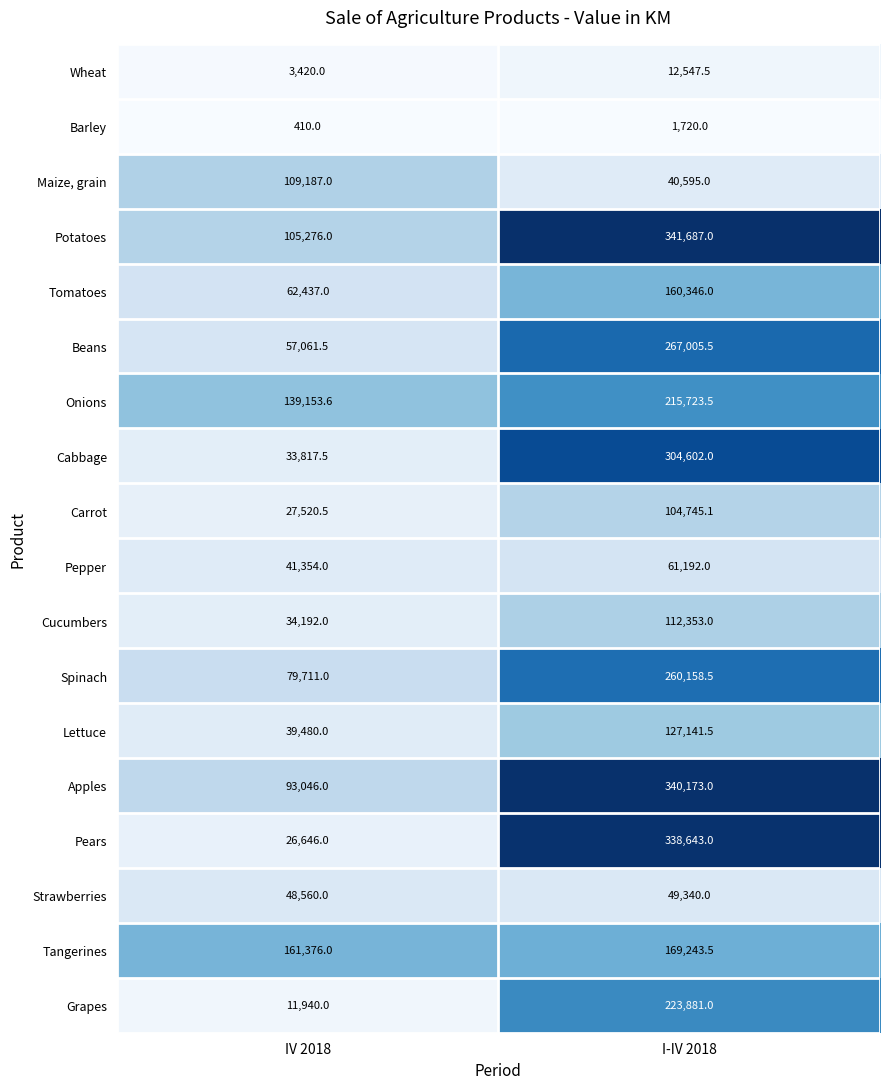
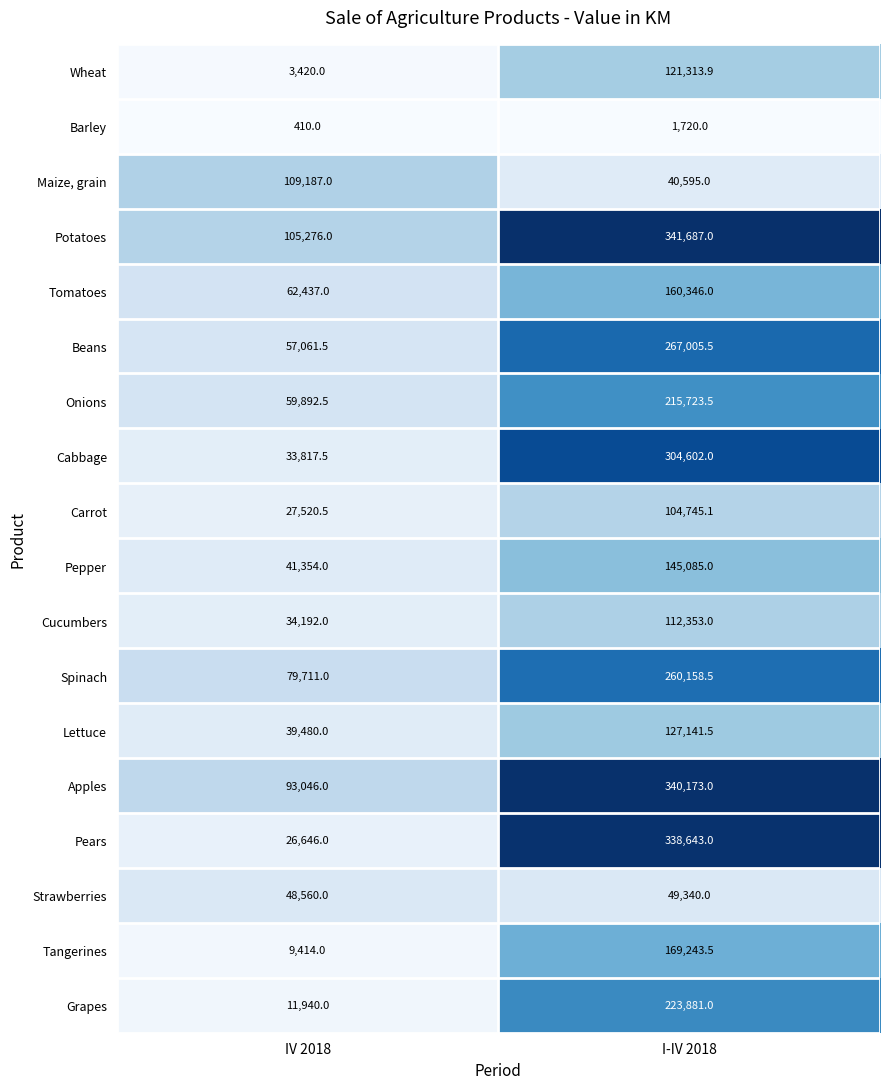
Wheat, I-IV 2018: 12,547.5 -> 121,313.9
Onions, IV 2018: 139,153.6 -> 59,892.5
Pepper, I-IV 2018: 61,192.0 -> 145,085.0
Tangerines, IV 2018: 161,376.0 -> 9,414.0
